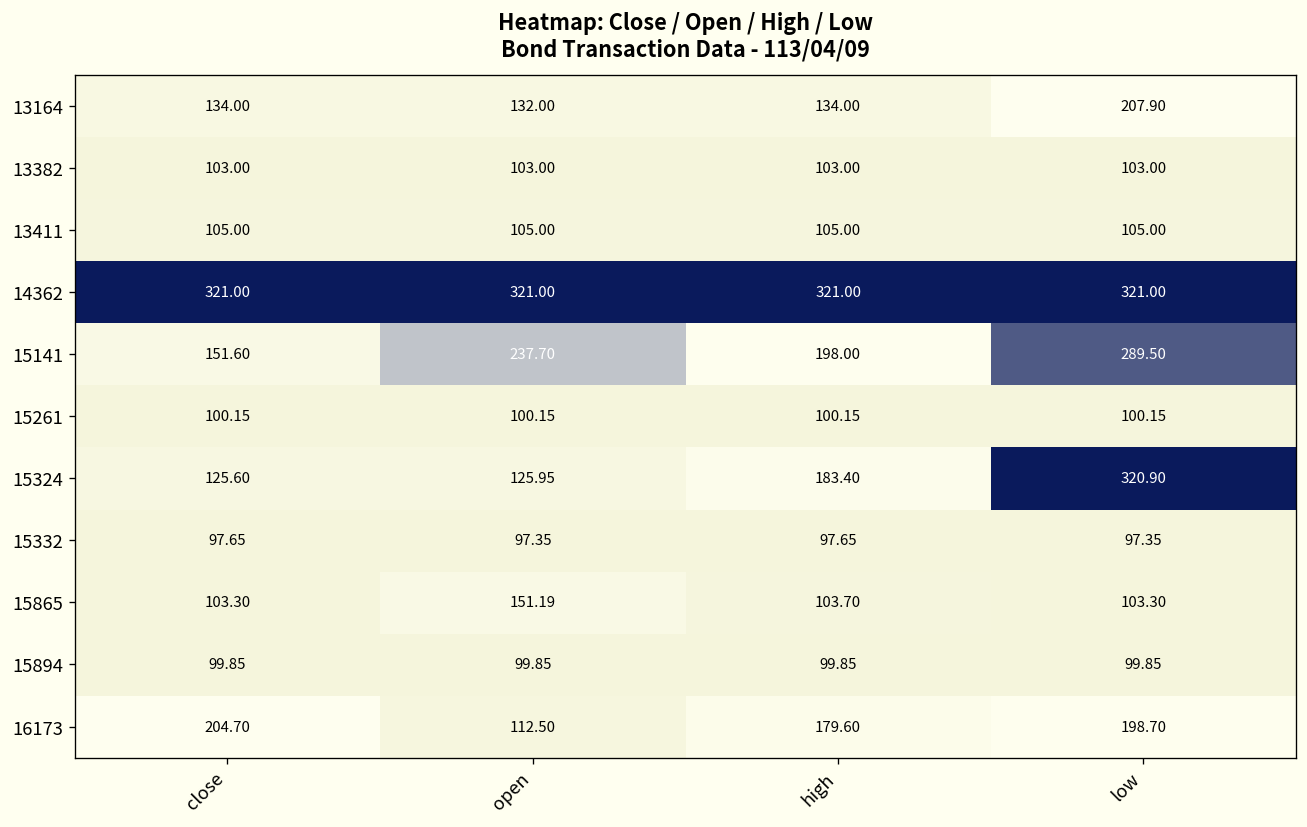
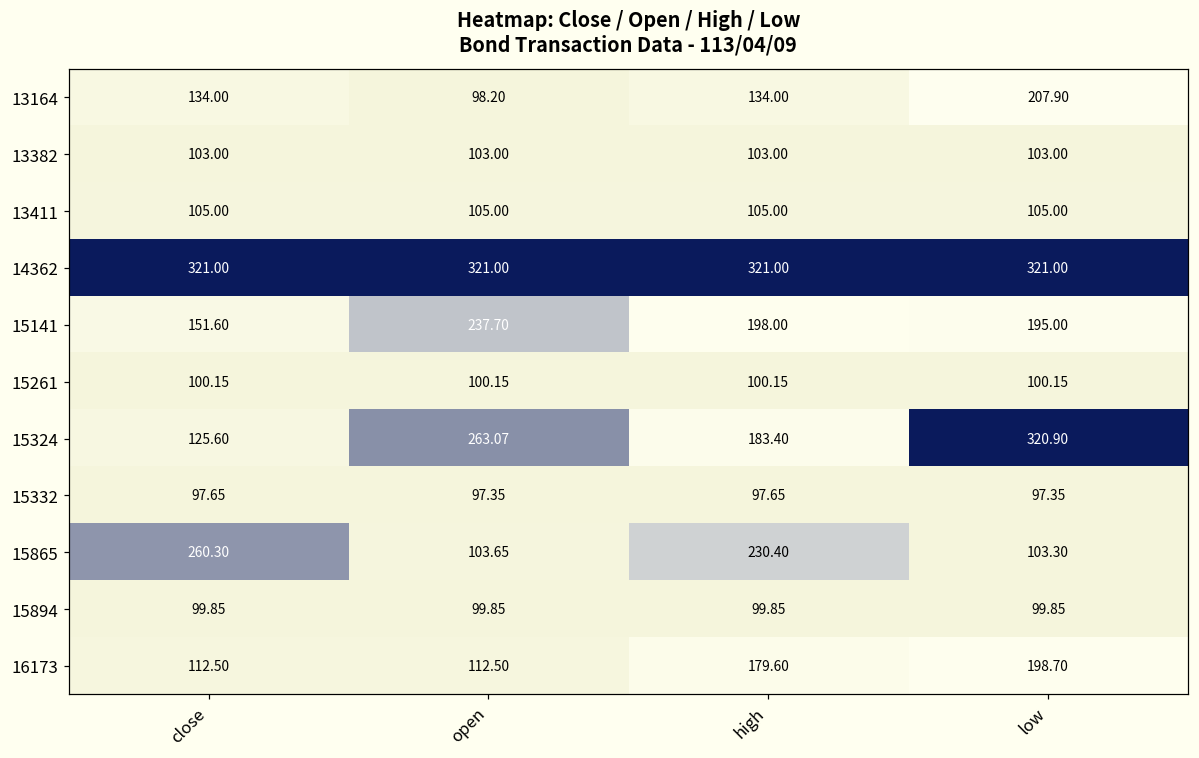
13164, open: 132.00 -> 98.20
15141, low: 289.50 -> 195.00
15324, open: 125.95 -> 263.07
15865, close: 103.30 -> 260.30
15865, open: 151.19 -> 103.65
15865, high: 103.70 -> 230.40
16173, close: 204.70 -> 112.50
